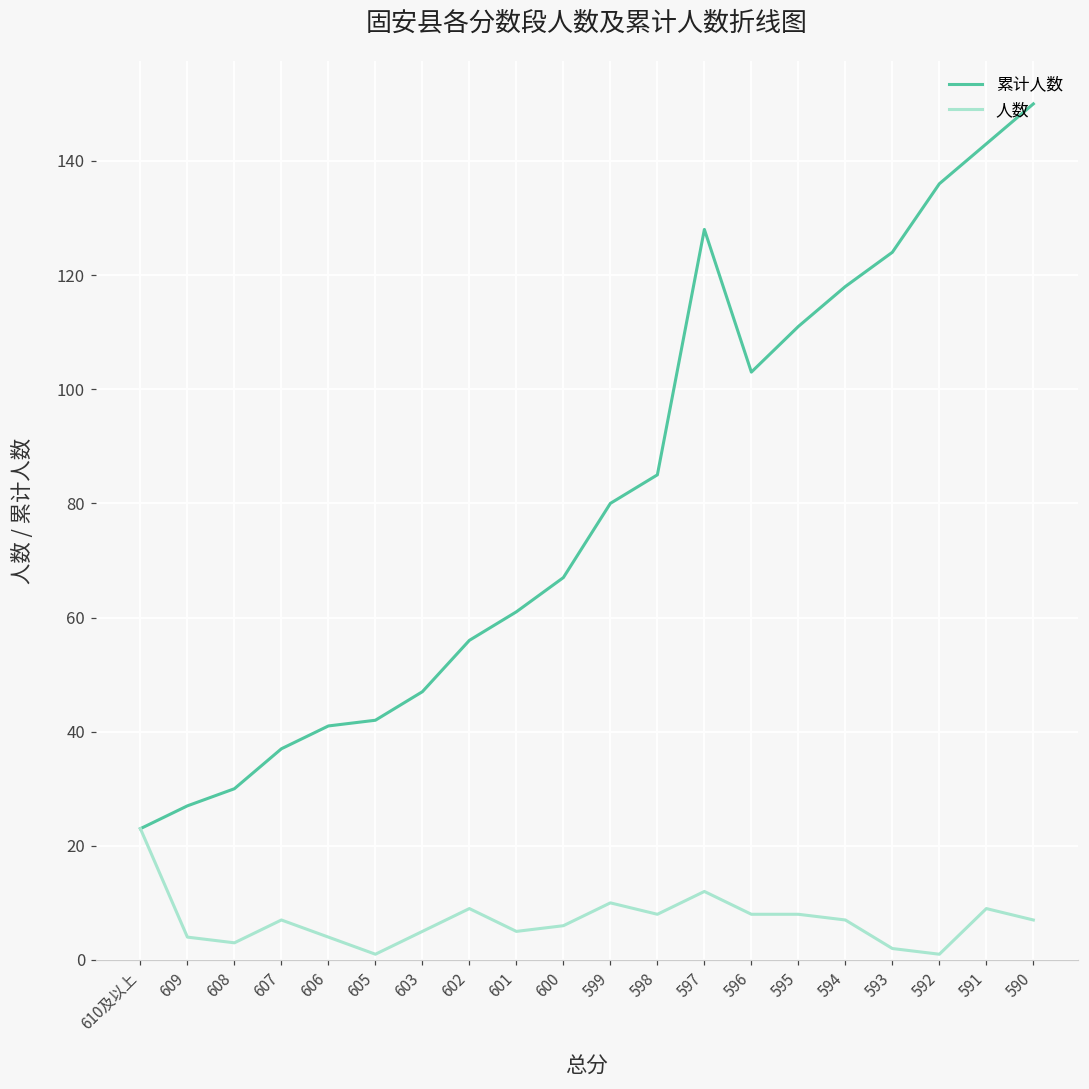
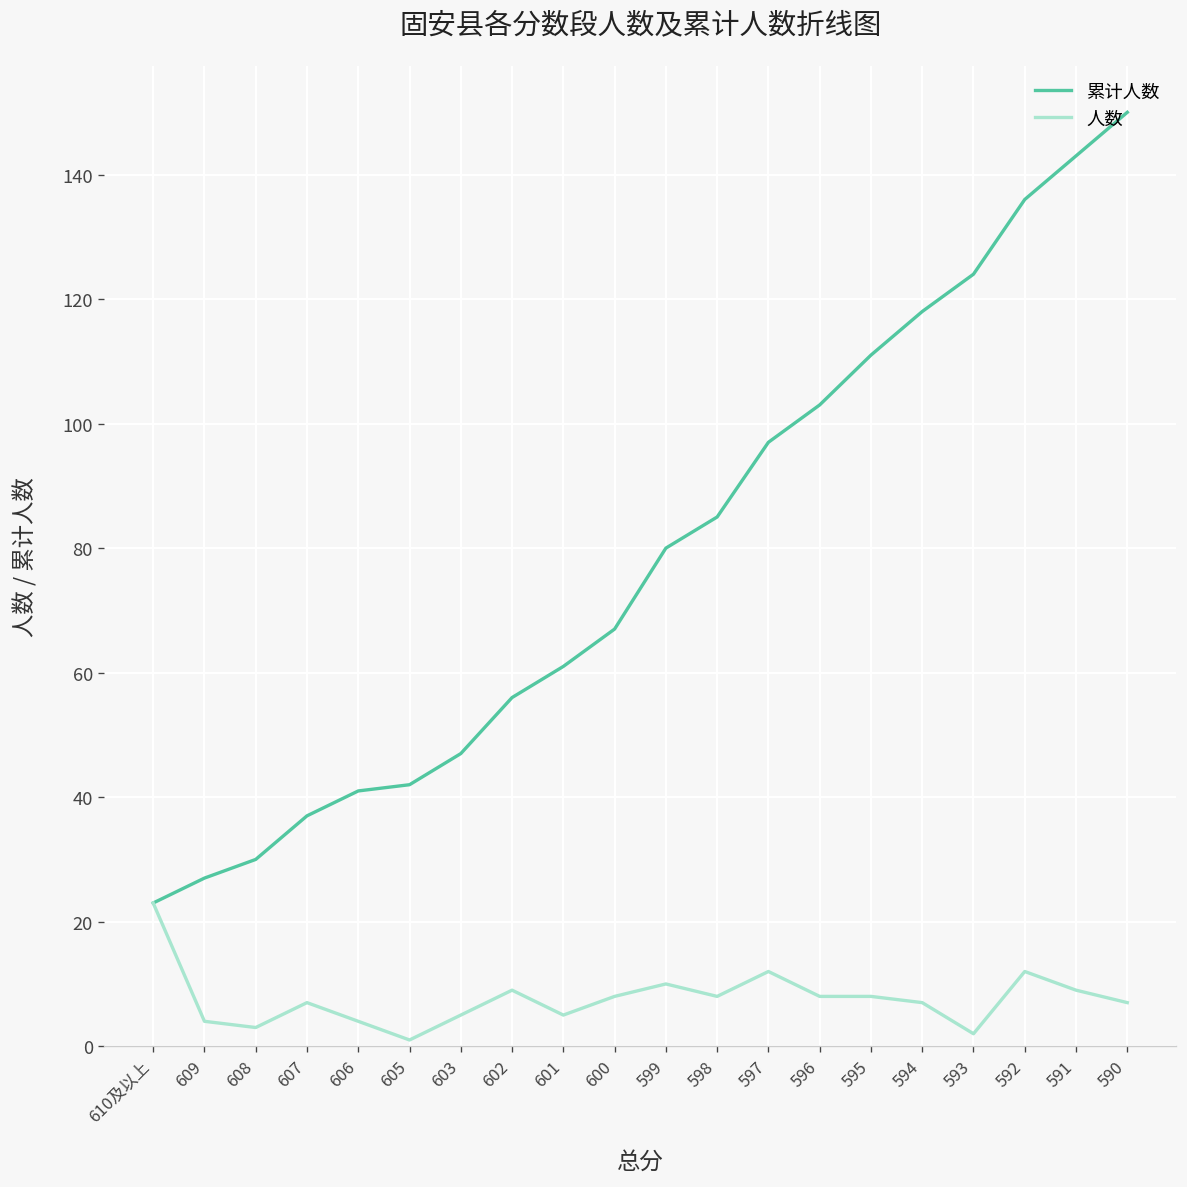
人数, 600: 6 -> 8
累计人数, 597: 128 -> 97
人数, 592: 1 -> 12
